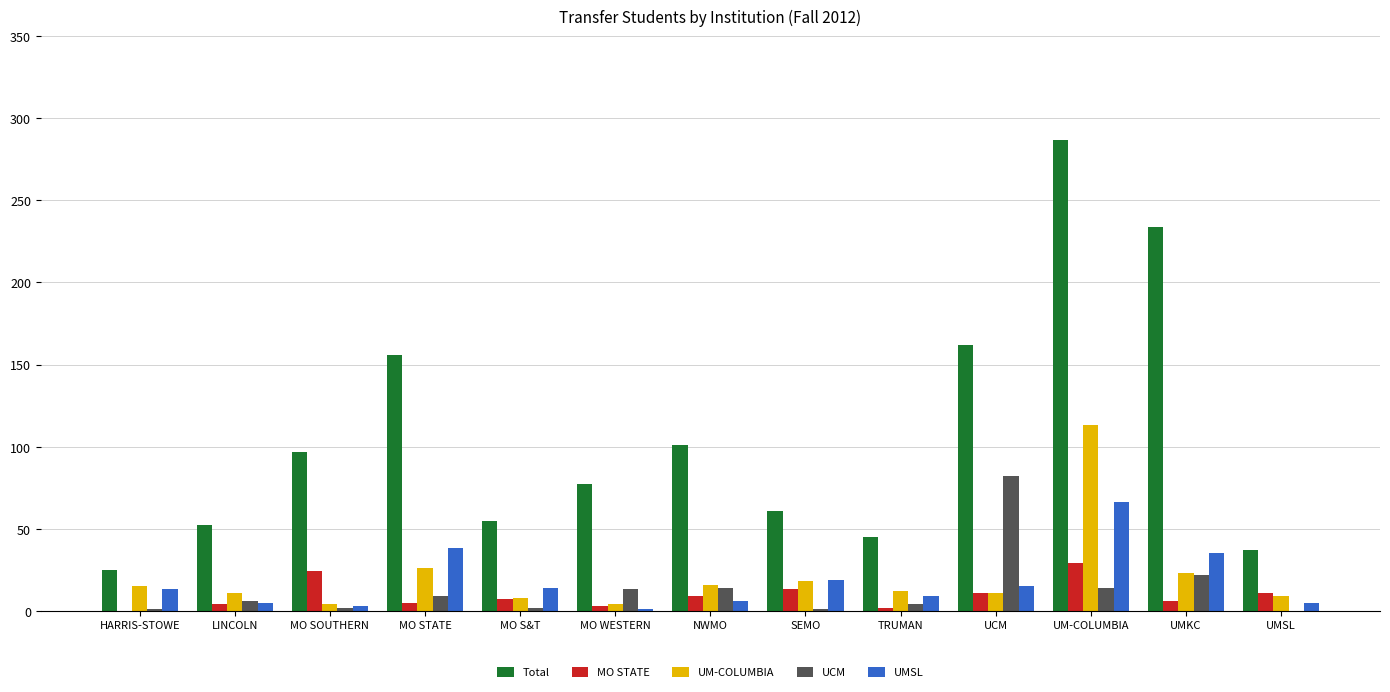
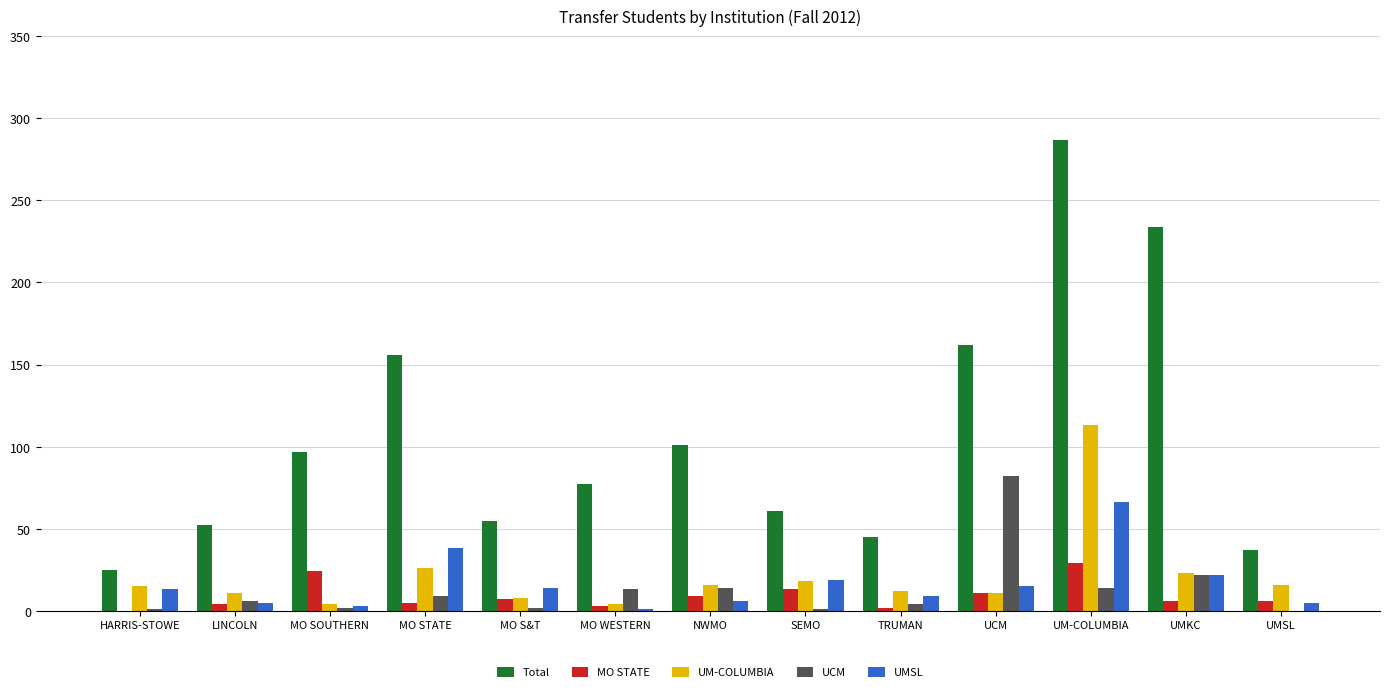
UMSL, UMKC: 35 -> 22
MO STATE, UMSL: 11 -> 6
UM-COLUMBIA, UMSL: 9 -> 16
